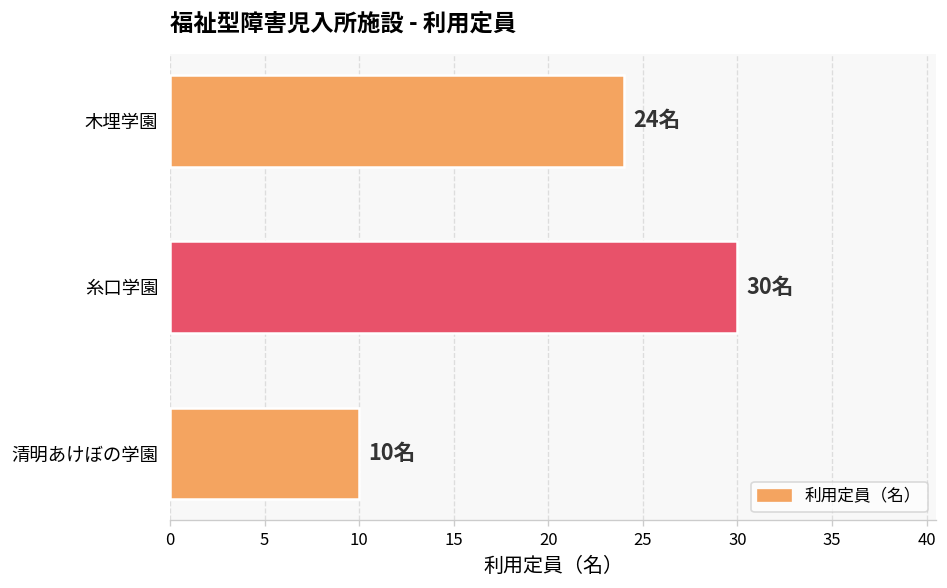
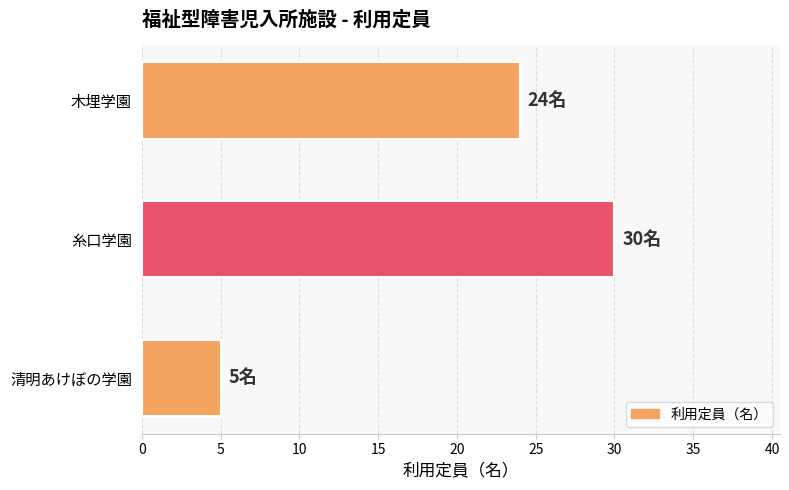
清明あけぼの学園: 10名 -> 5名
